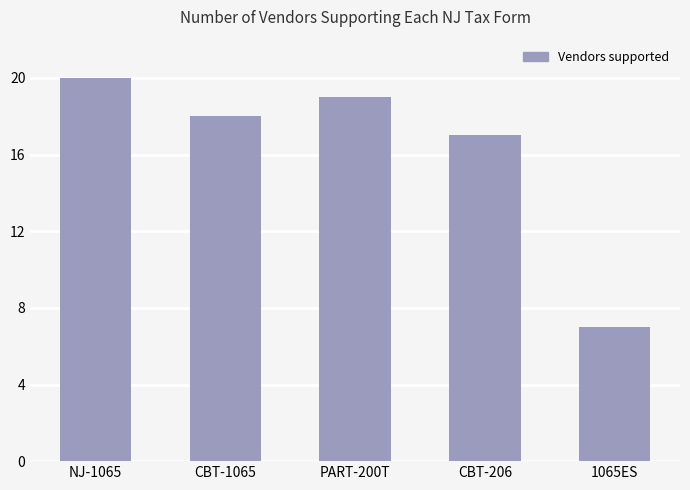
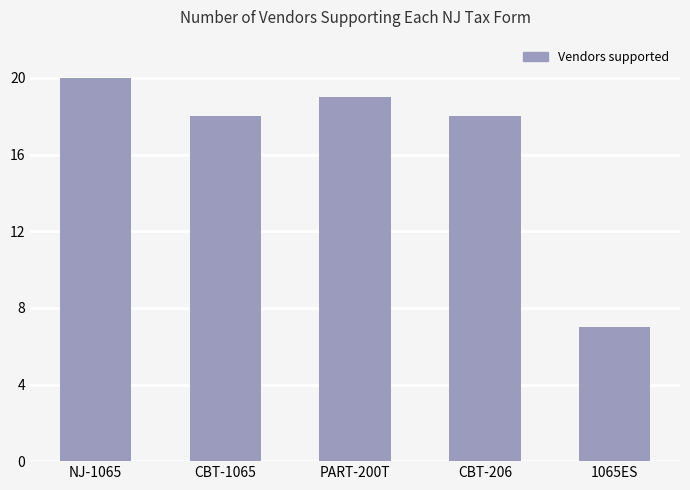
CBT-206: 17 -> 18
